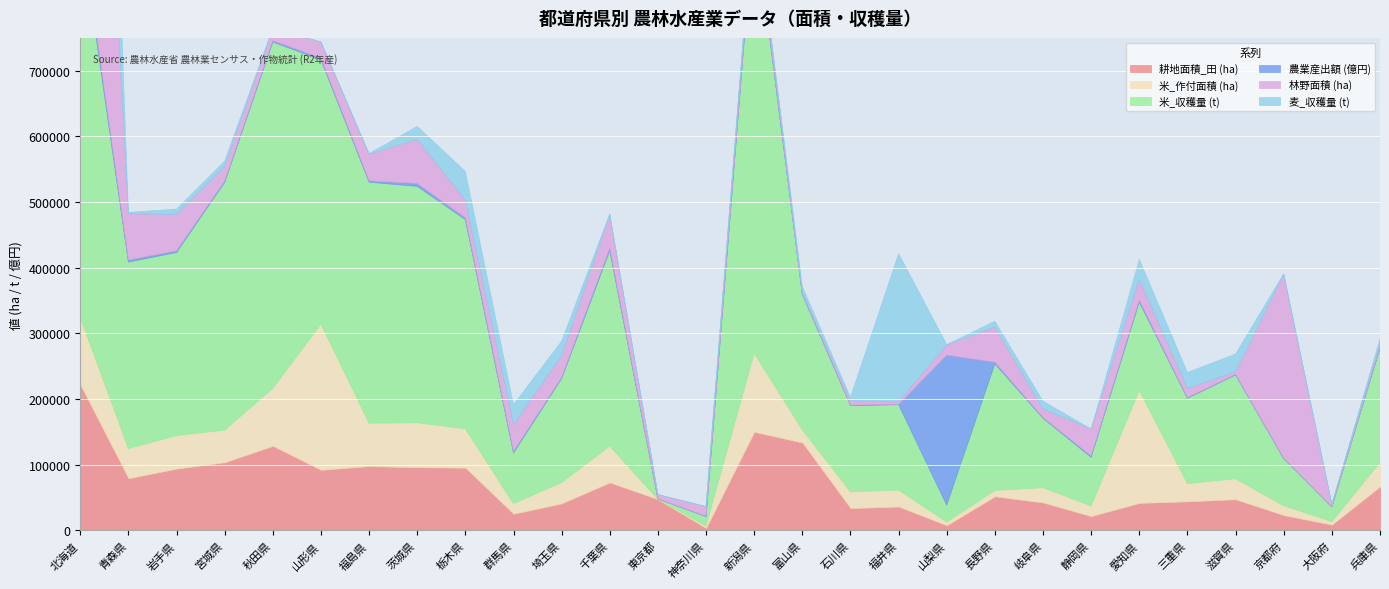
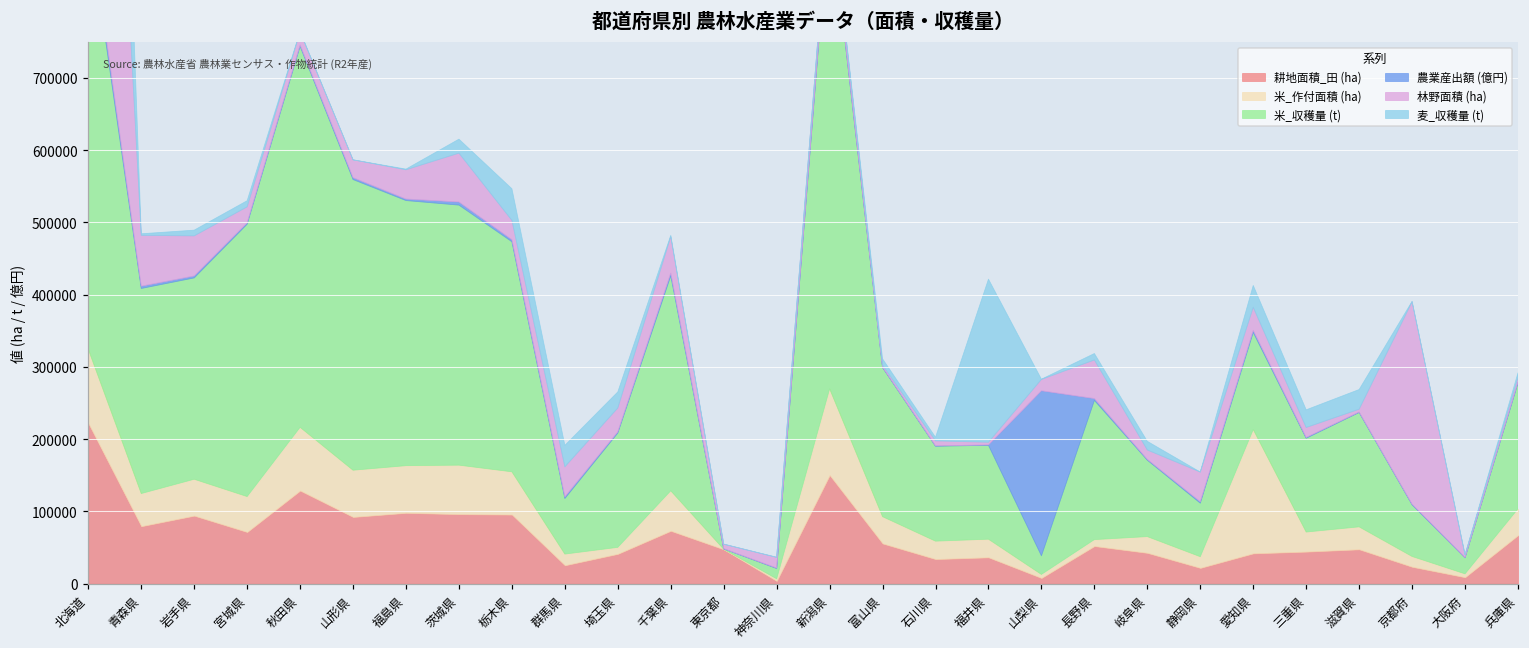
耕地面積_田 (ha), 宮城県: 100000 -> 70000
米_作付面積 (ha), 山形県: 220000 -> 60000
米_作付面積 (ha), 埼玉県: 30000 -> 10000
耕地面積_田 (ha), 富山県: 130000 -> 60000
米_作付面積 (ha), 富山県: 20000 -> 40000
